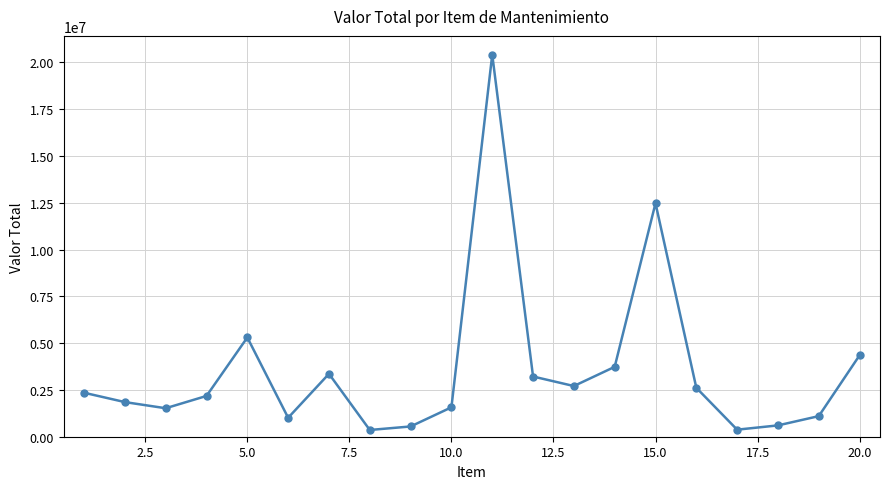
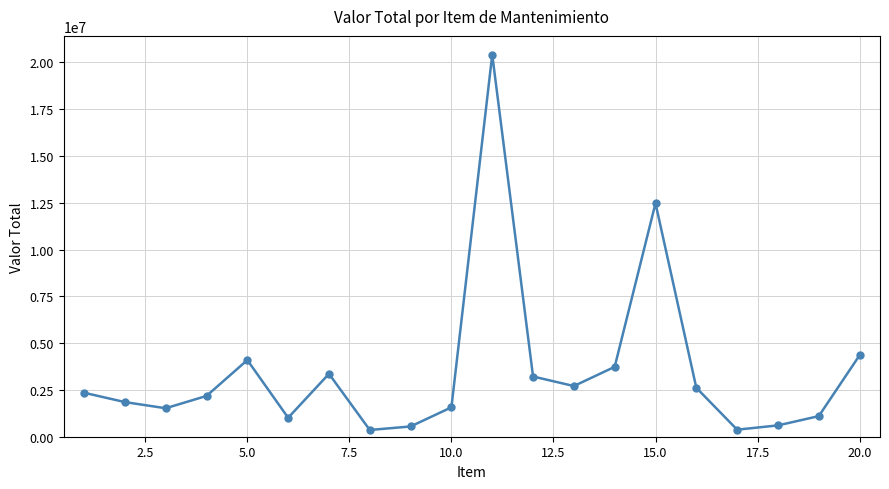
5.0: 5300000 -> 4100000
